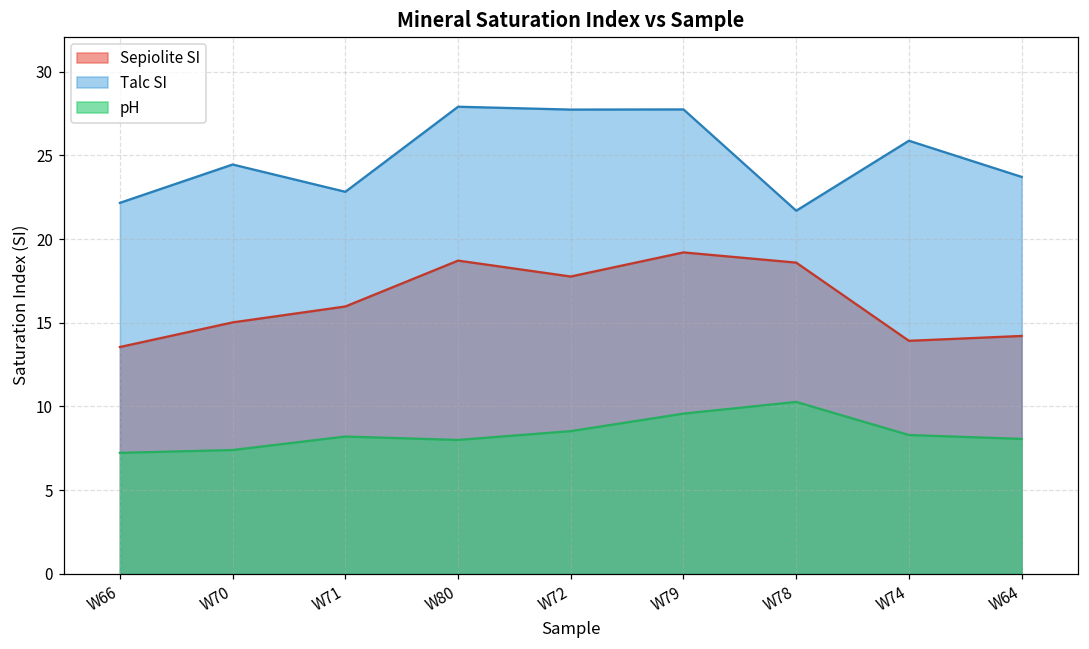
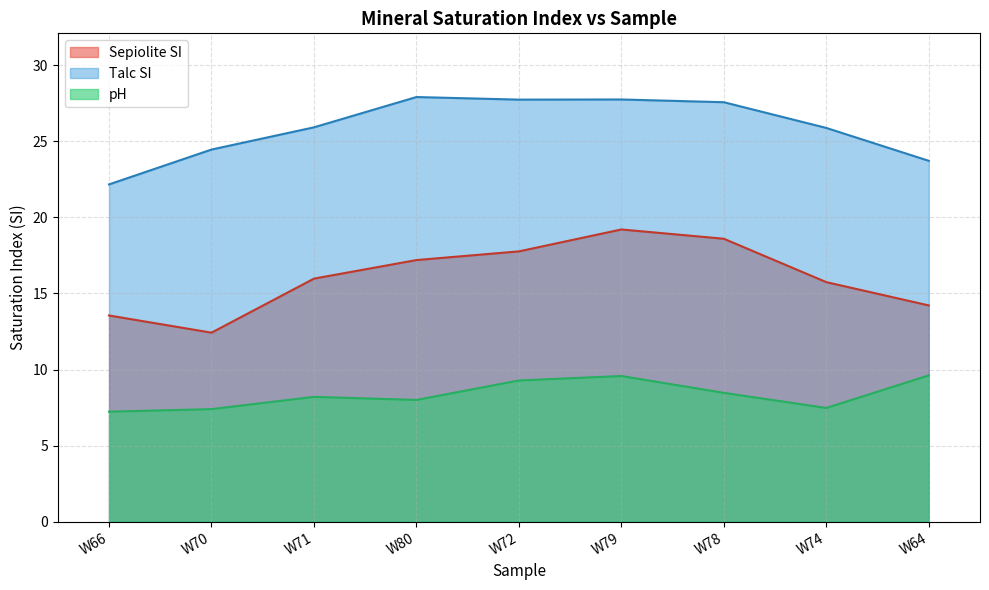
Sepiolite SI, W70: 15.0 -> 12.4
Talc SI, W71: 22.8 -> 25.9
Sepiolite SI, W80: 18.7 -> 17.2
pH, W72: 8.5 -> 9.3
Talc SI, W78: 21.7 -> 27.6
pH, W78: 10.3 -> 8.5
Sepiolite SI, W74: 13.9 -> 15.7
pH, W74: 8.3 -> 7.5
pH, W64: 8.1 -> 9.6
